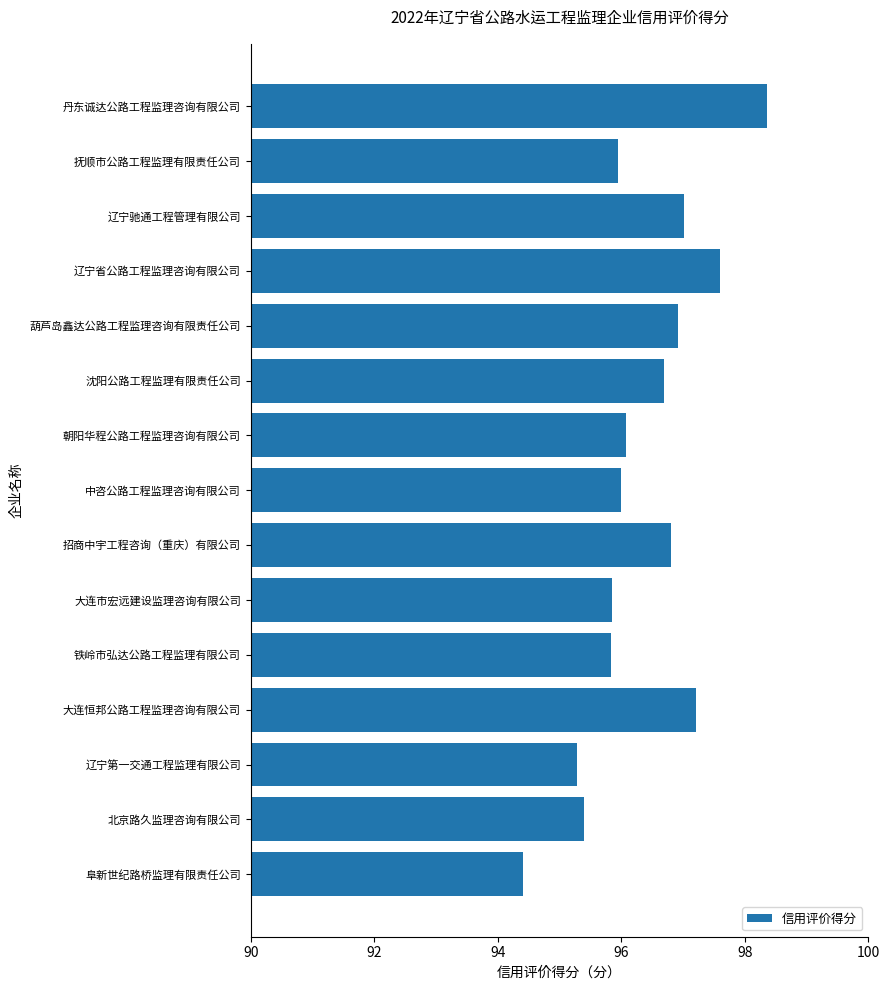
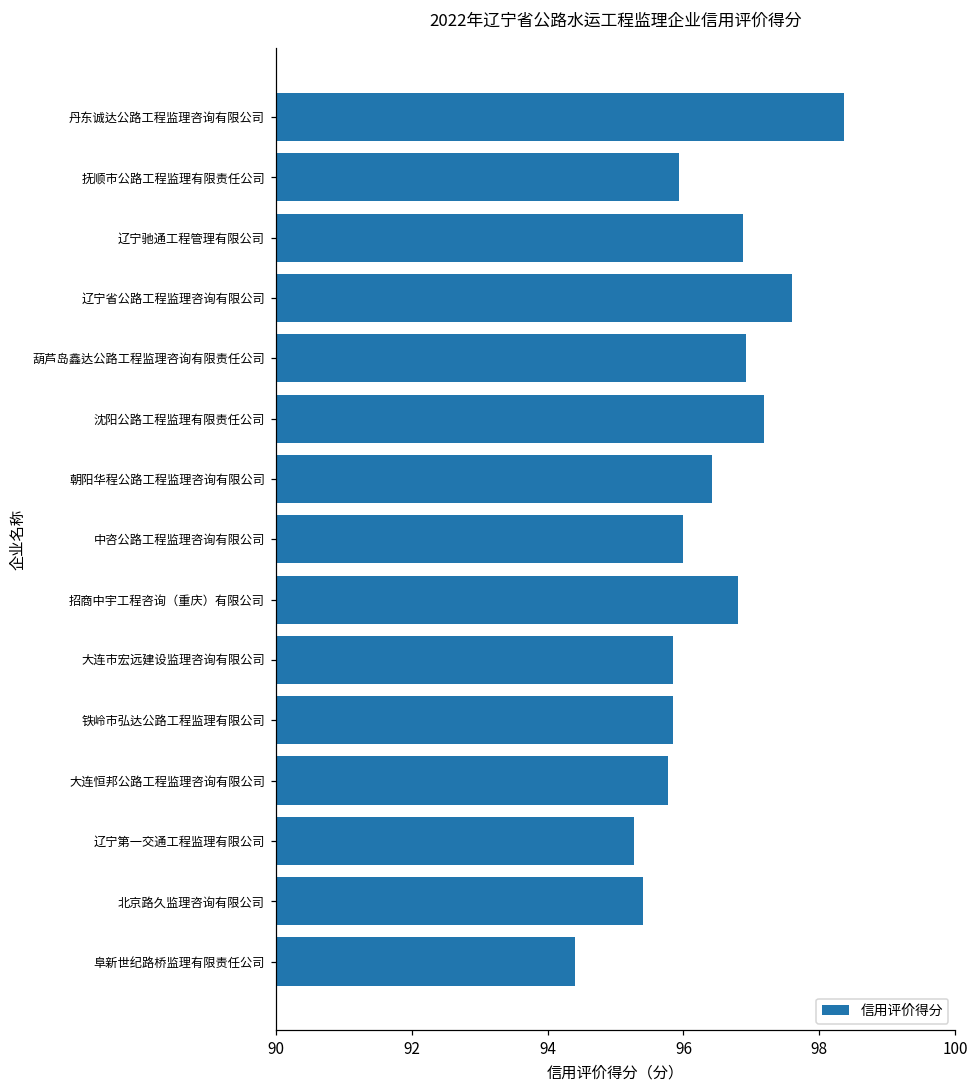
辽宁驰通工程管理有限公司: 97.0 -> 96.9
沈阳公路工程监理有限责任公司: 96.7 -> 97.2
朝阳华程公路工程监理咨询有限公司: 96.1 -> 96.4
大连恒邦公路工程监理咨询有限公司: 97.2 -> 95.8
